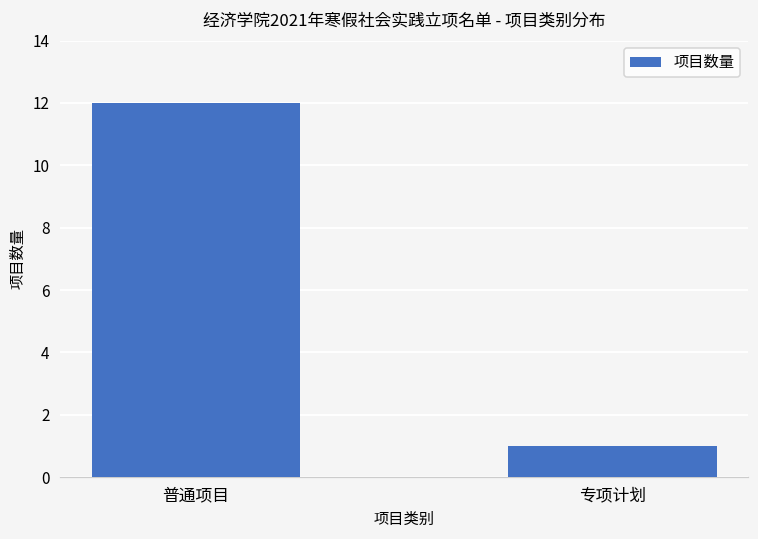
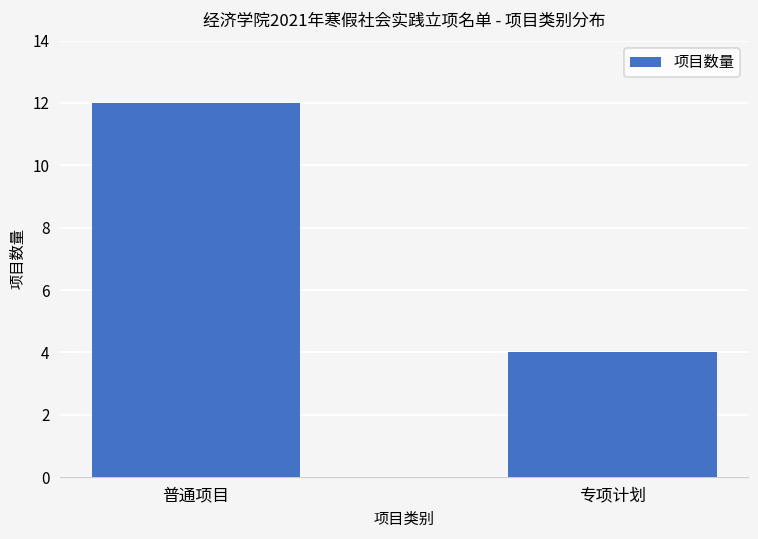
专项计划: 1 -> 4
